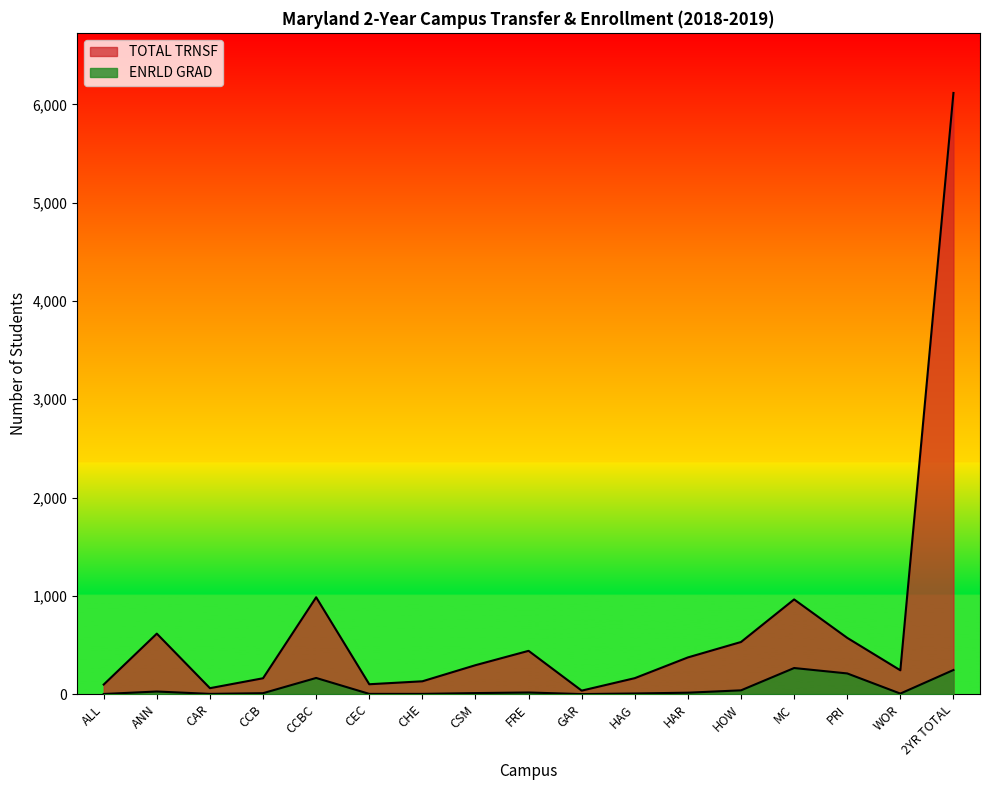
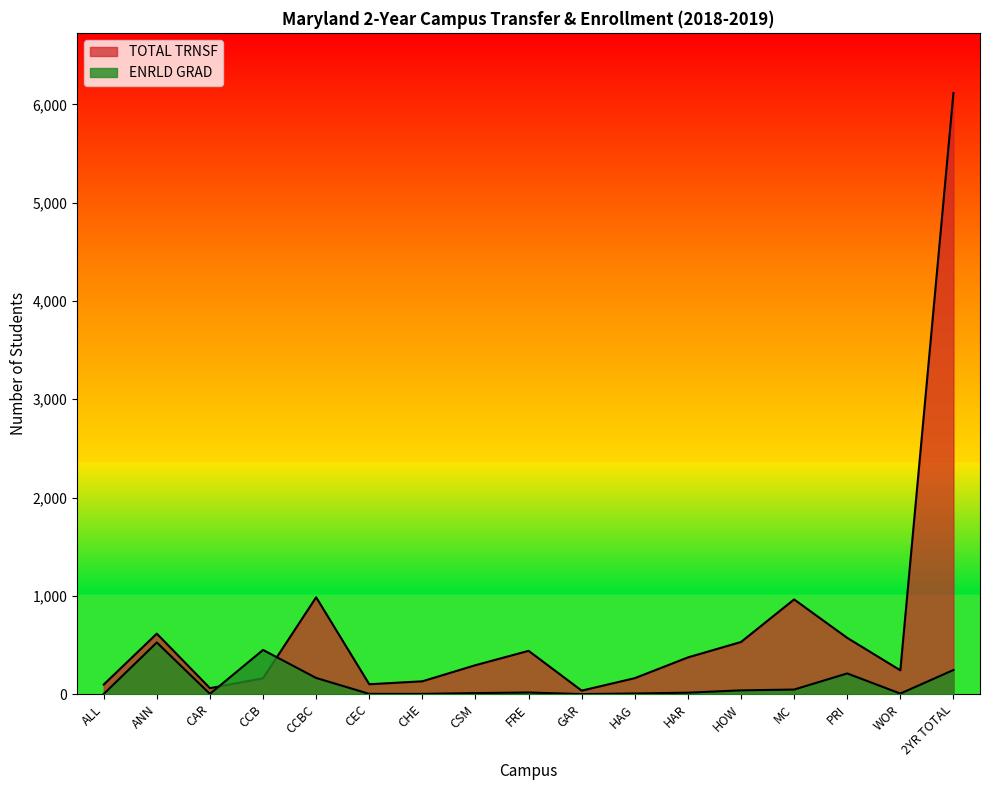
ENRLD GRAD, ANN: 0 -> 500
ENRLD GRAD, CCB: 0 -> 400
ENRLD GRAD, MC: 300 -> 0
